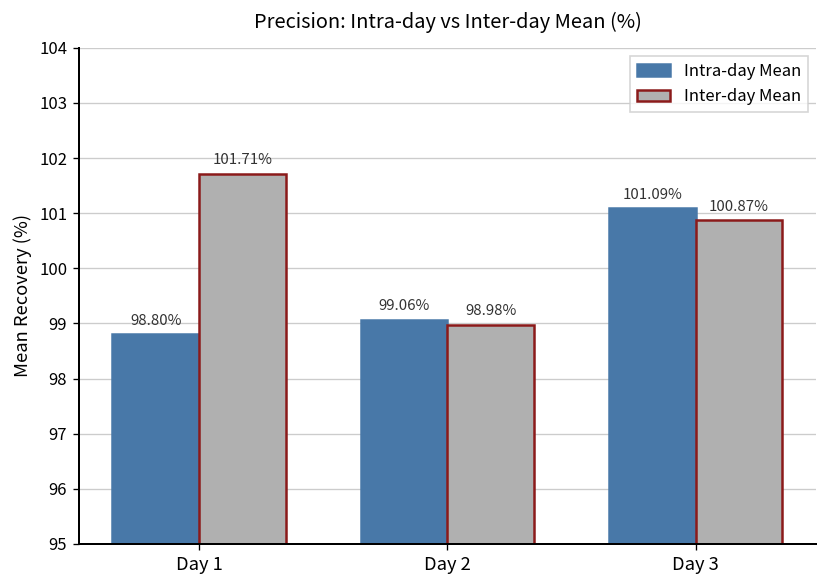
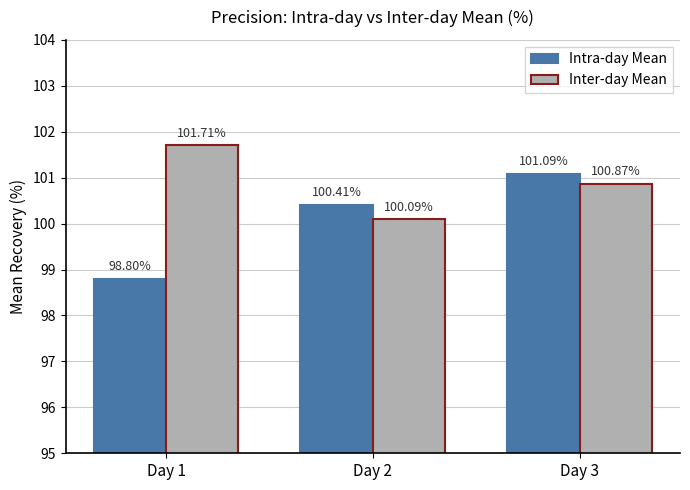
Intra-day Mean, Day 2: 99.06% -> 100.41%
Inter-day Mean, Day 2: 98.98% -> 100.09%
